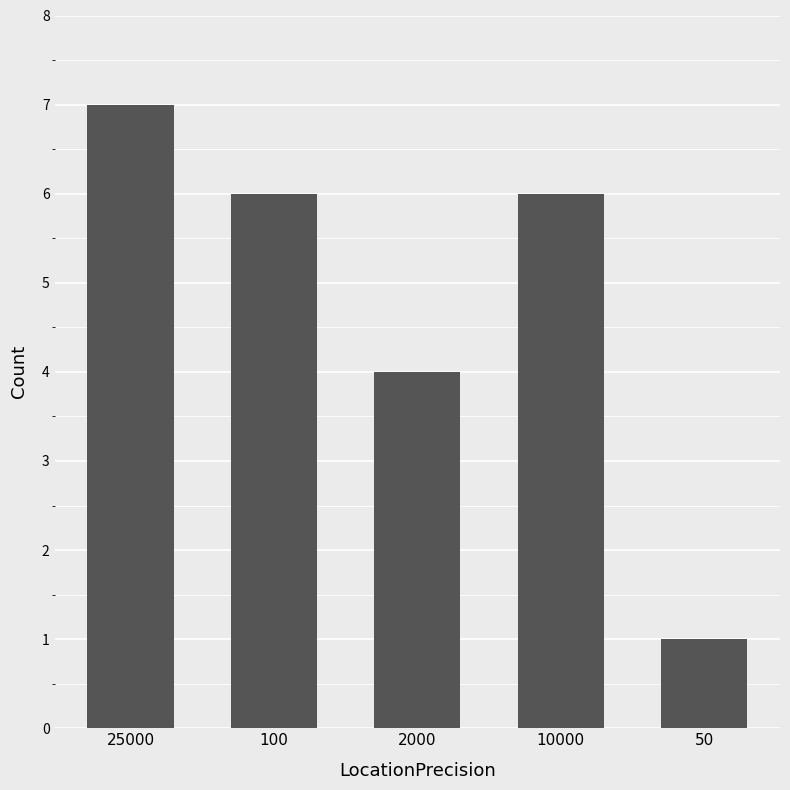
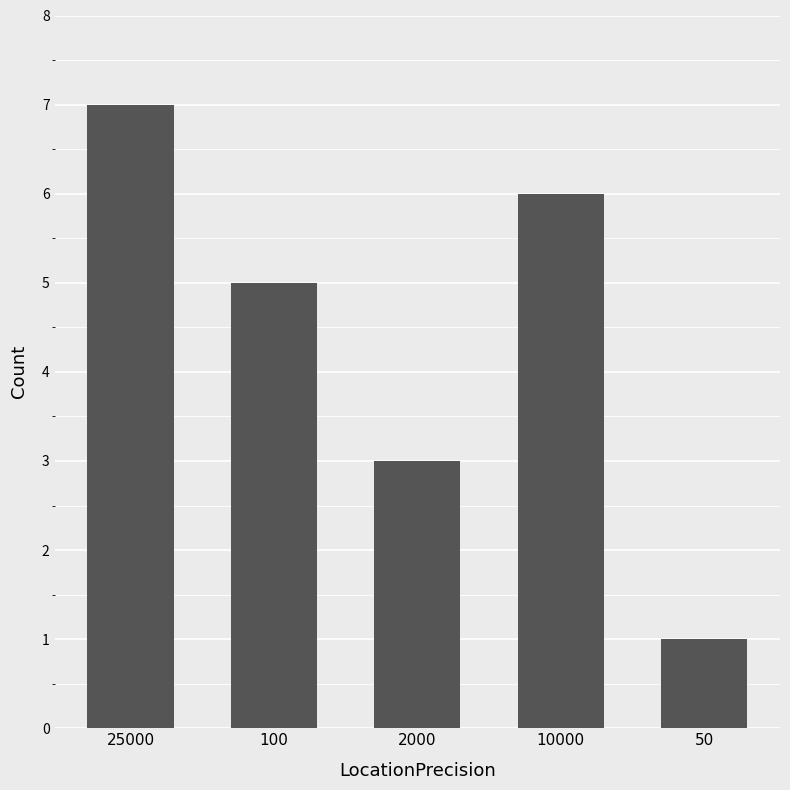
100: 6 -> 5
2000: 4 -> 3
